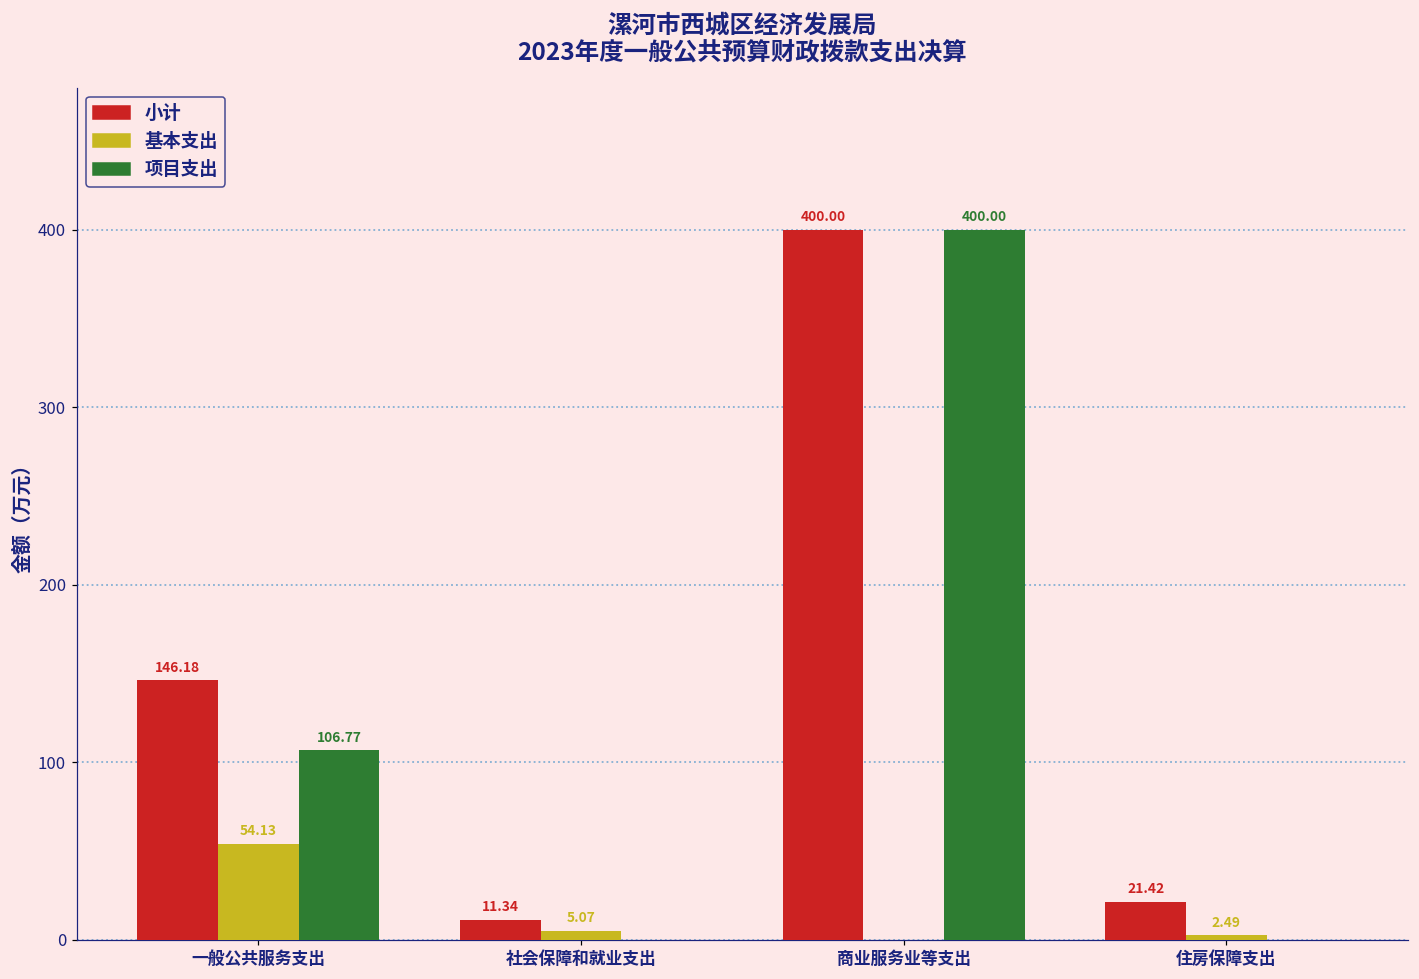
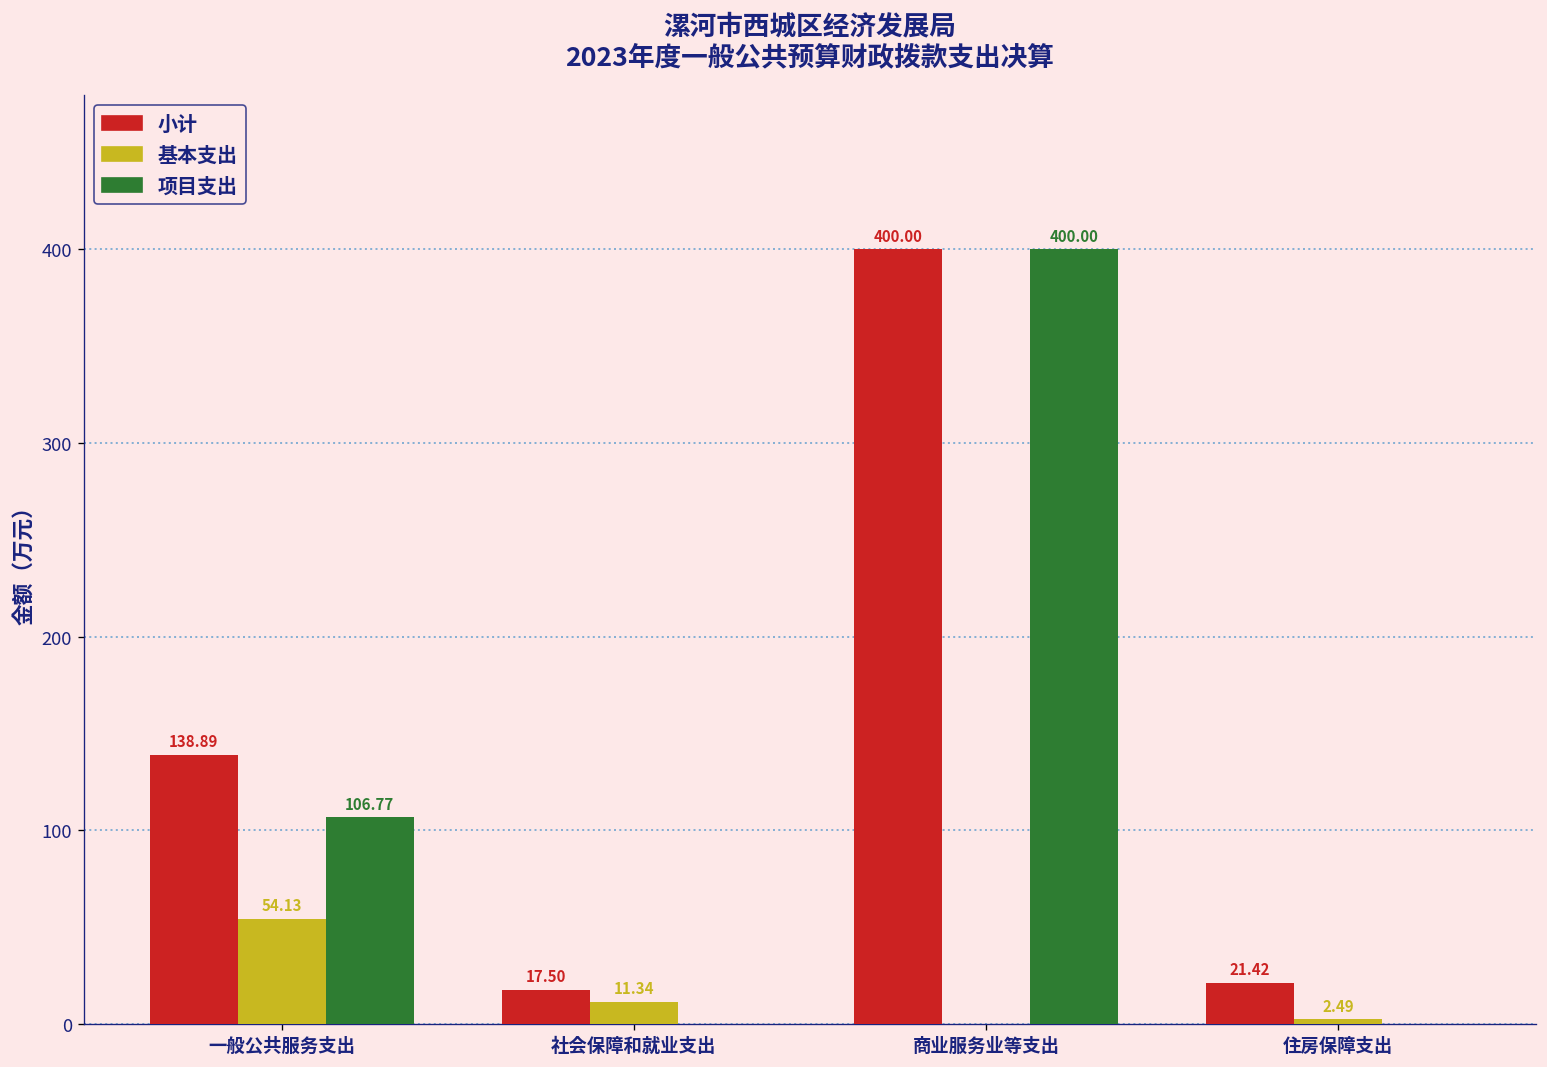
小计, 一般公共服务支出: 146.18 -> 138.89
小计, 社会保障和就业支出: 11.34 -> 17.50
基本支出, 社会保障和就业支出: 5.07 -> 11.34
